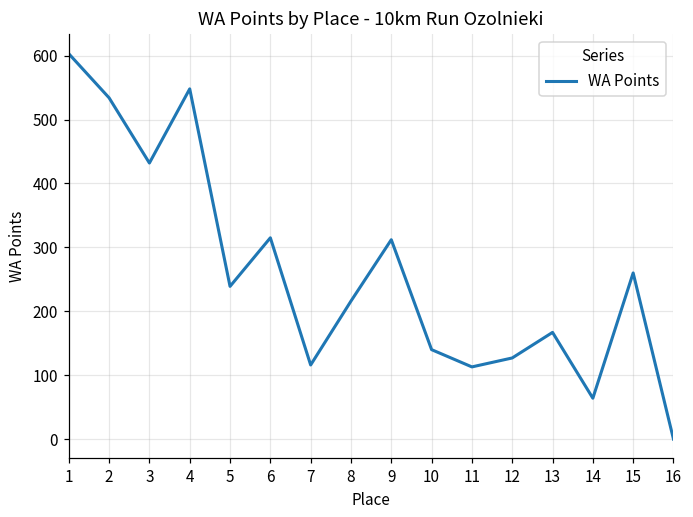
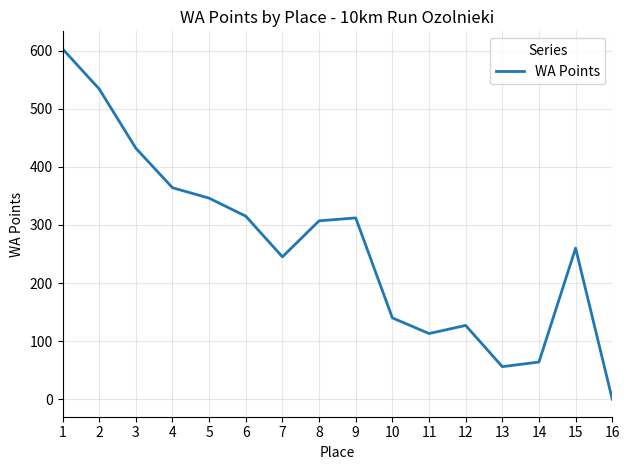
4: 550 -> 360
5: 240 -> 350
7: 120 -> 250
8: 220 -> 310
13: 170 -> 60
